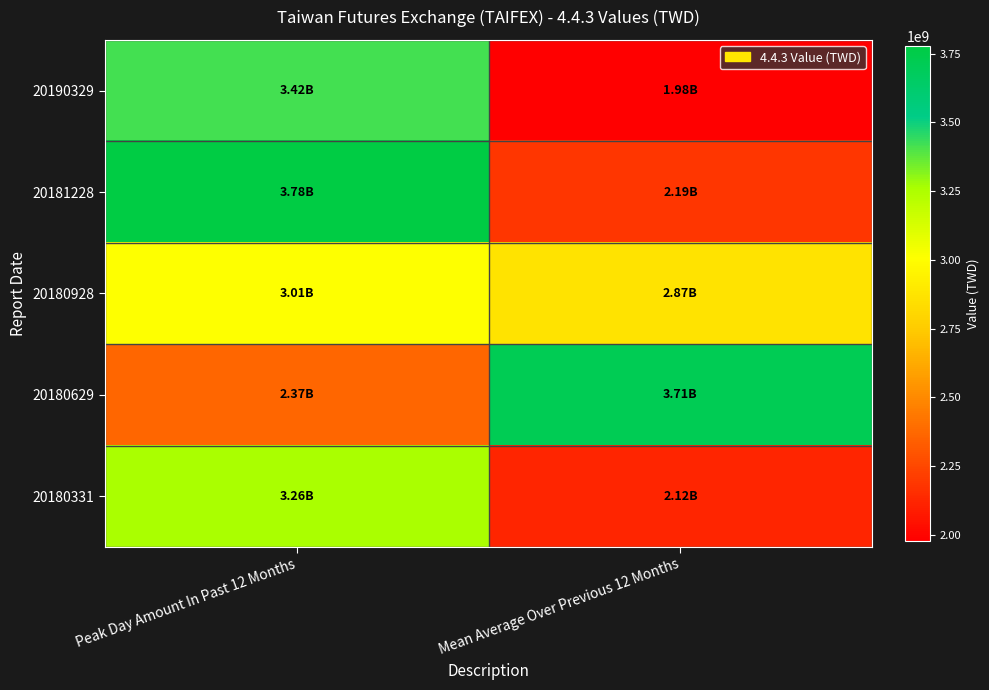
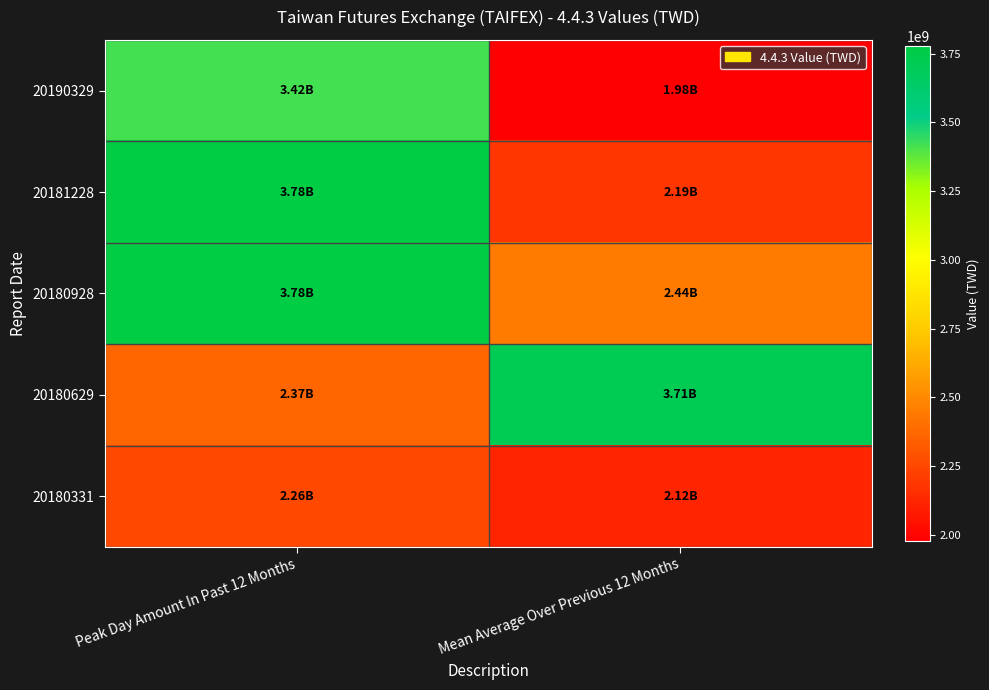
20180928, Peak Day Amount In Past 12 Months: 3.01B -> 3.78B
20180928, Mean Average Over Previous 12 Months: 2.87B -> 2.44B
20180331, Peak Day Amount In Past 12 Months: 3.26B -> 2.26B
